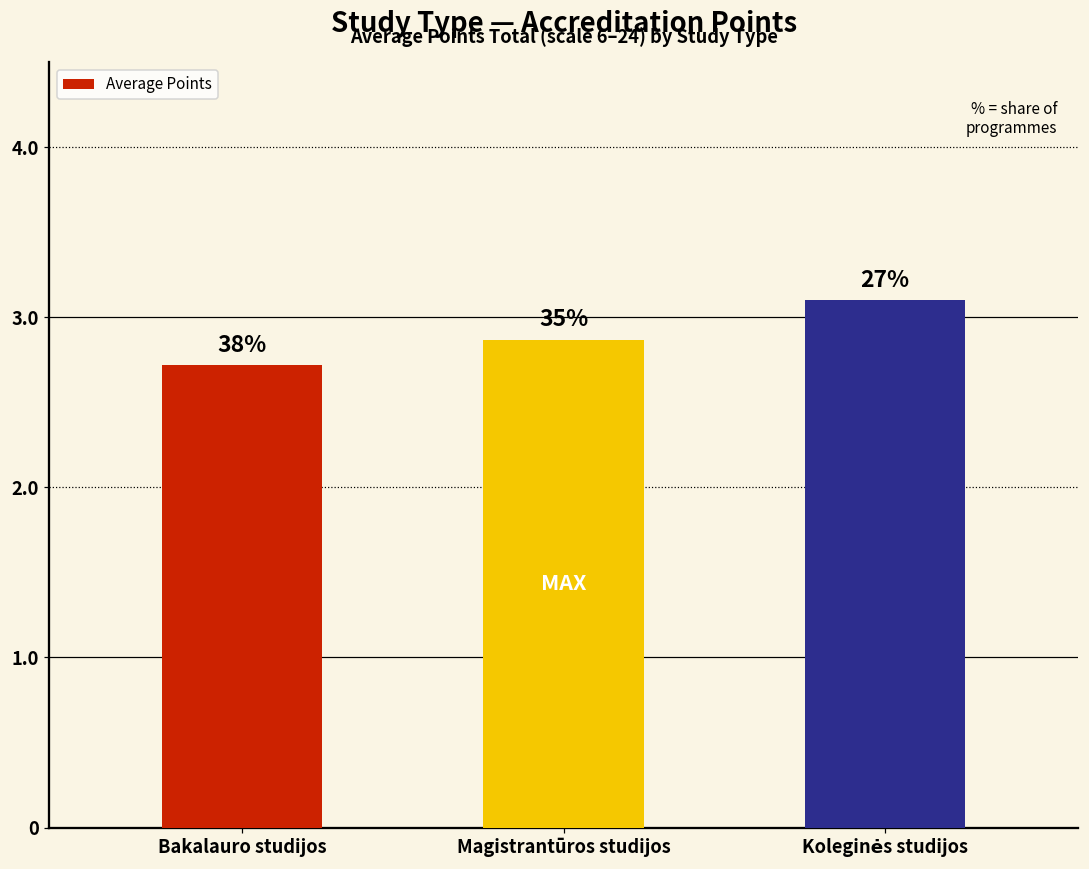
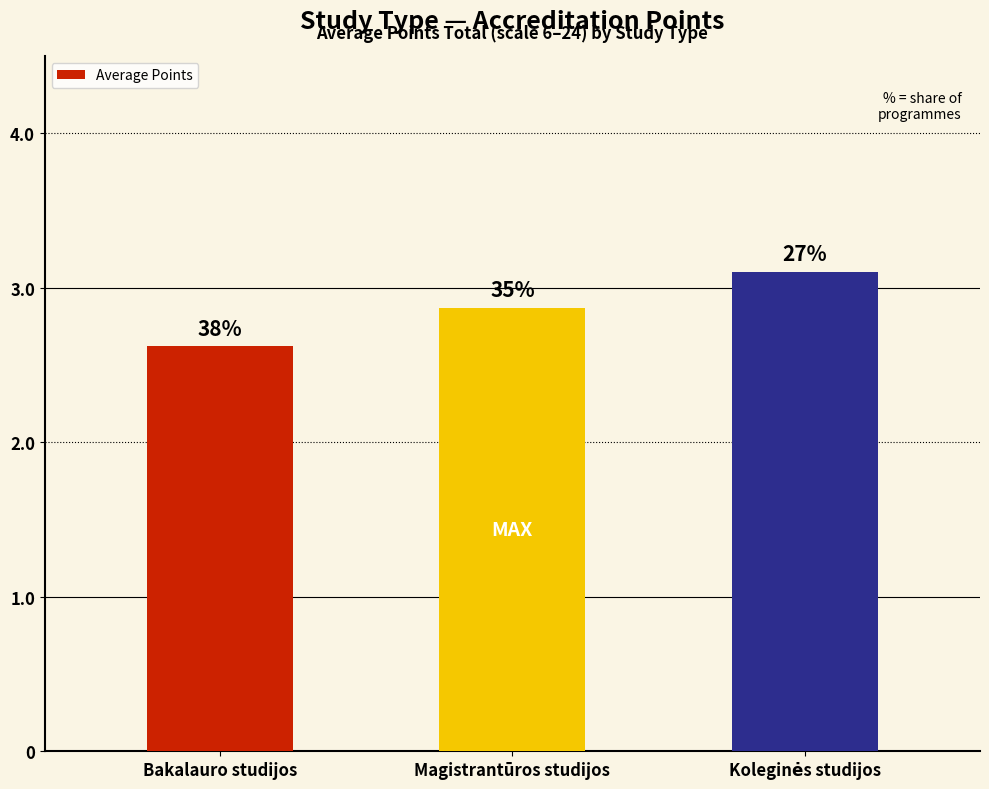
Bakalauro studijos: 2.72 -> 2.62
